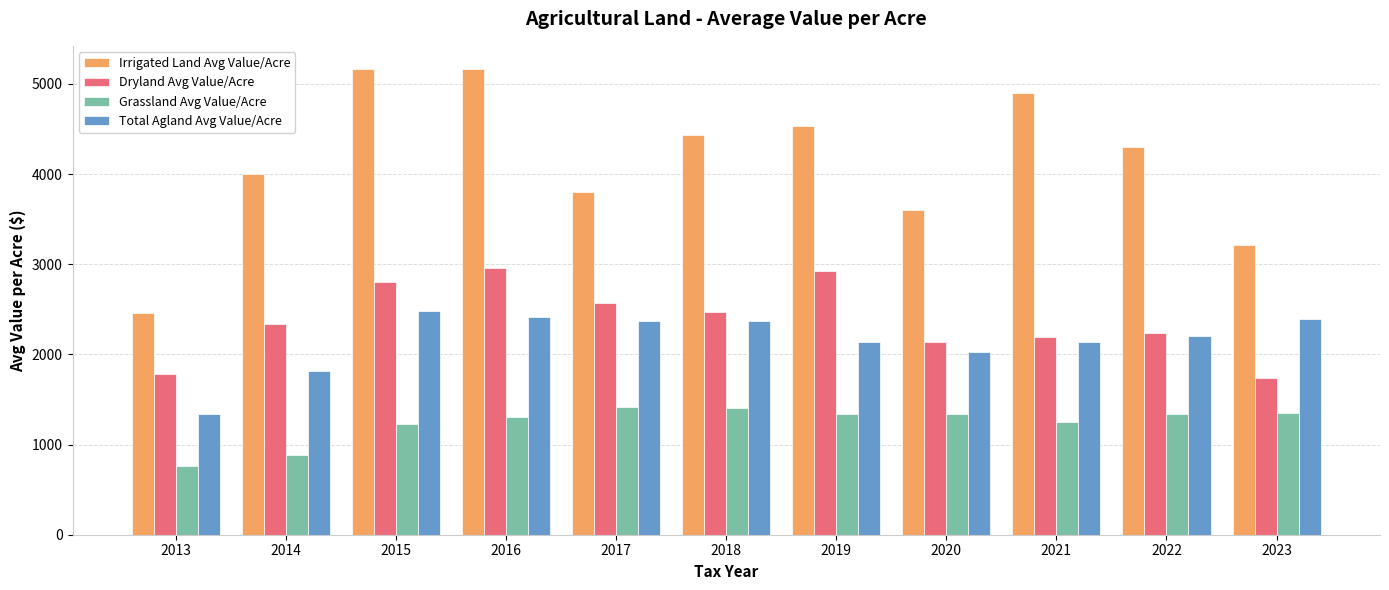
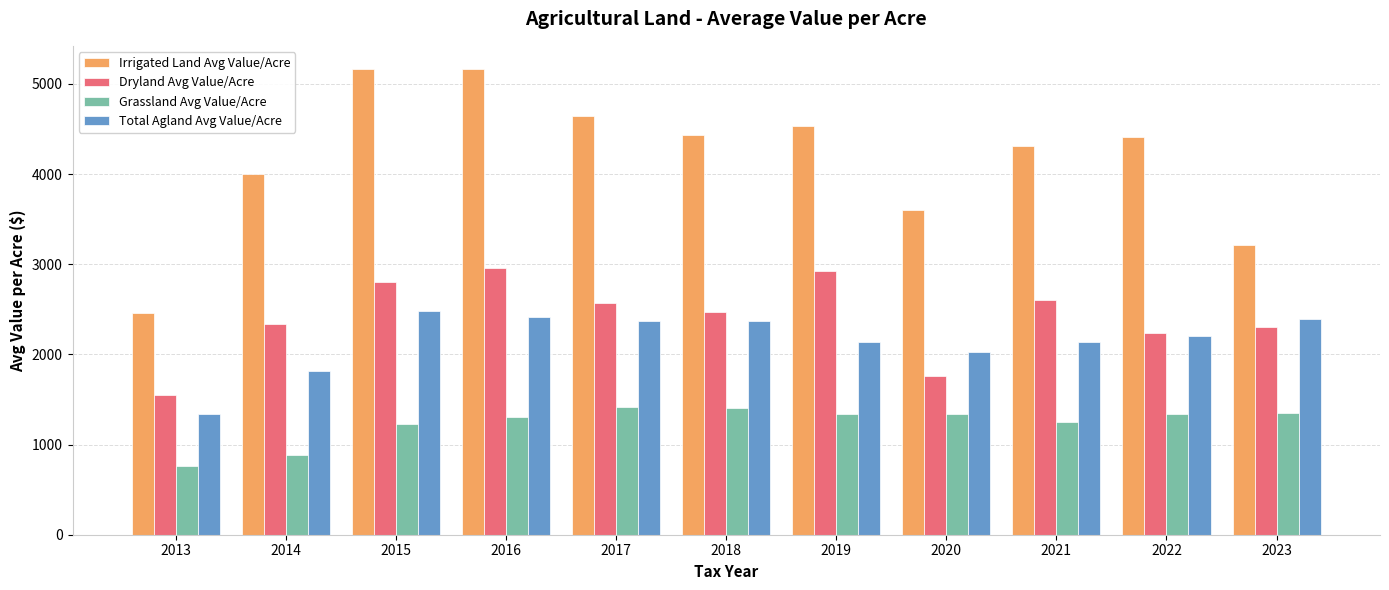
Dryland Avg Value/Acre, 2013: 1800 -> 1500
Irrigated Land Avg Value/Acre, 2017: 3800 -> 4600
Dryland Avg Value/Acre, 2020: 2100 -> 1800
Irrigated Land Avg Value/Acre, 2021: 4900 -> 4300
Dryland Avg Value/Acre, 2021: 2200 -> 2600
Irrigated Land Avg Value/Acre, 2022: 4300 -> 4400
Dryland Avg Value/Acre, 2023: 1700 -> 2300
